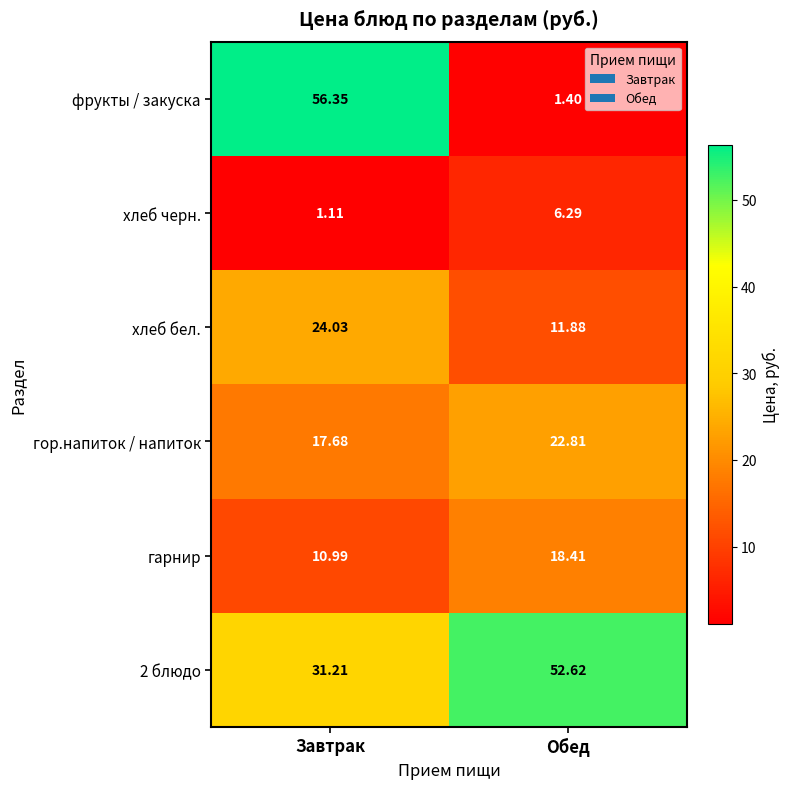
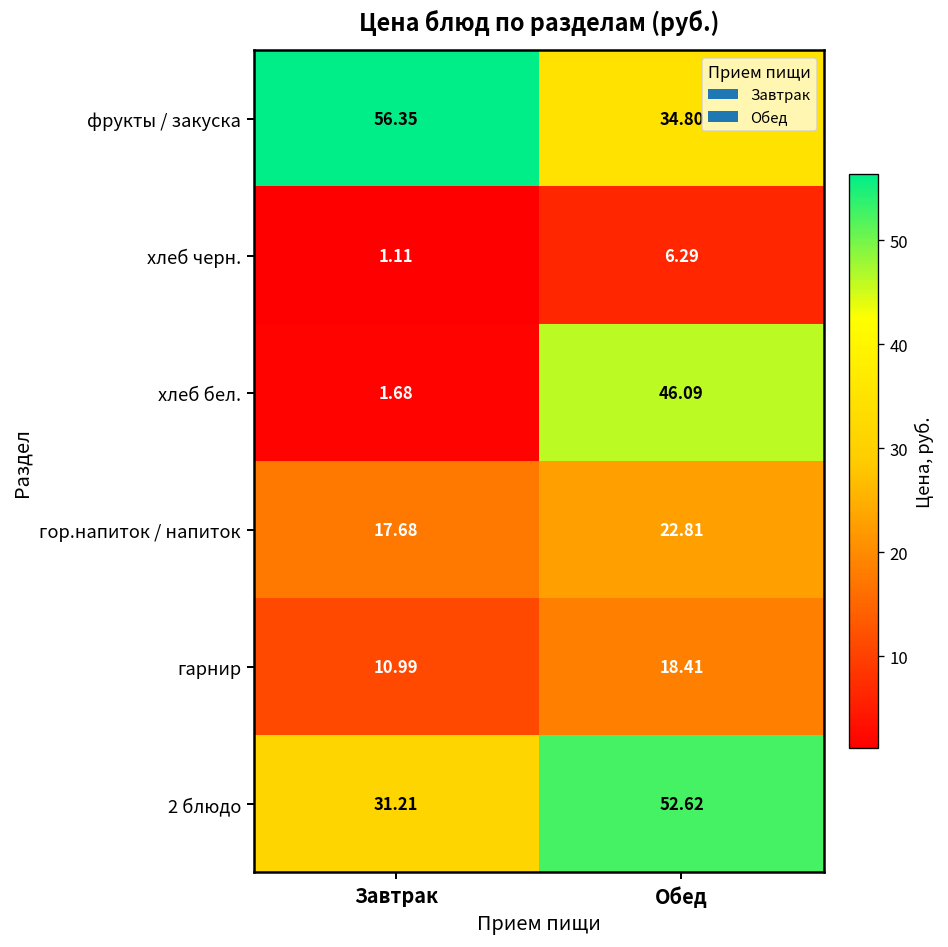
фрукты / закуска, Обед: 1.40 -> 34.80
хлеб бел., Завтрак: 24.03 -> 1.68
хлеб бел., Обед: 11.88 -> 46.09
